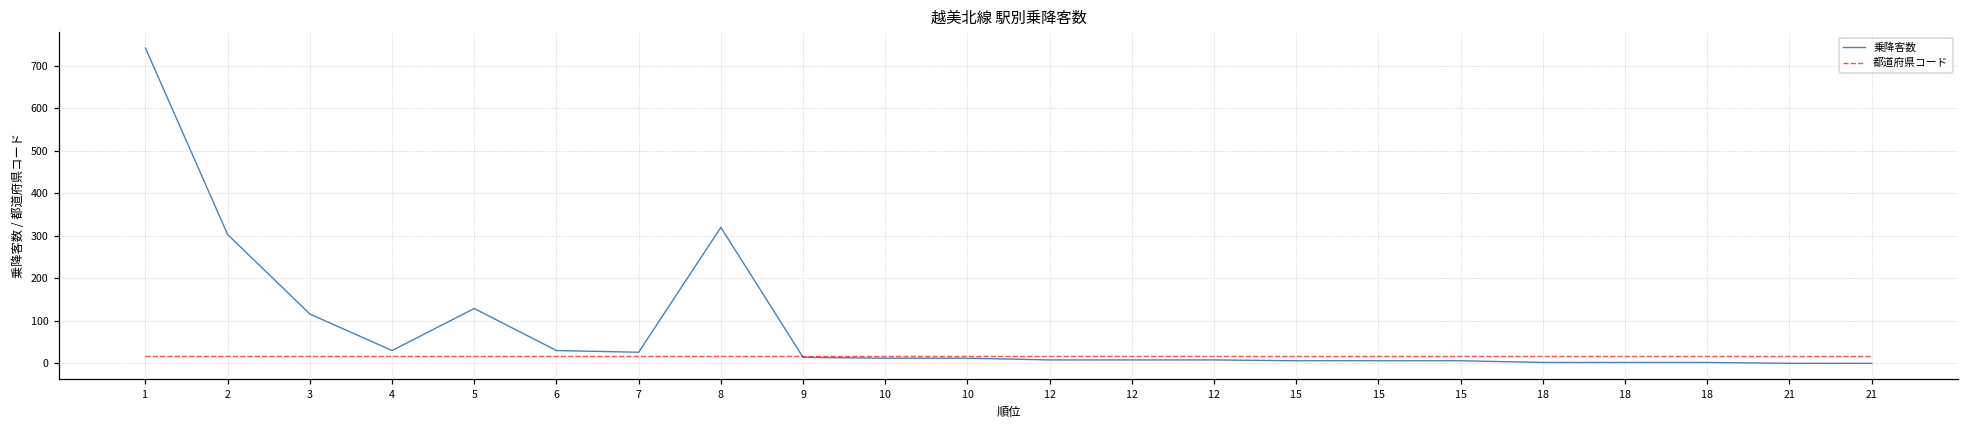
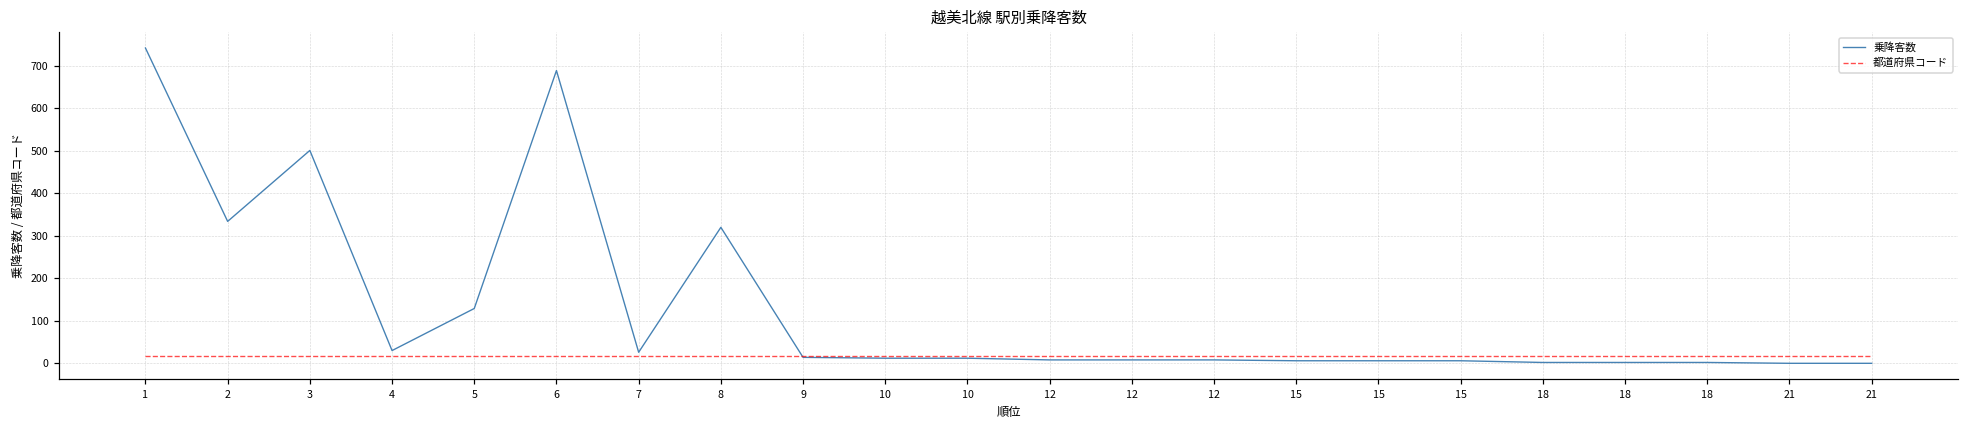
乗降客数, 2: 300 -> 330
乗降客数, 3: 120 -> 500
乗降客数, 6: 30 -> 690
